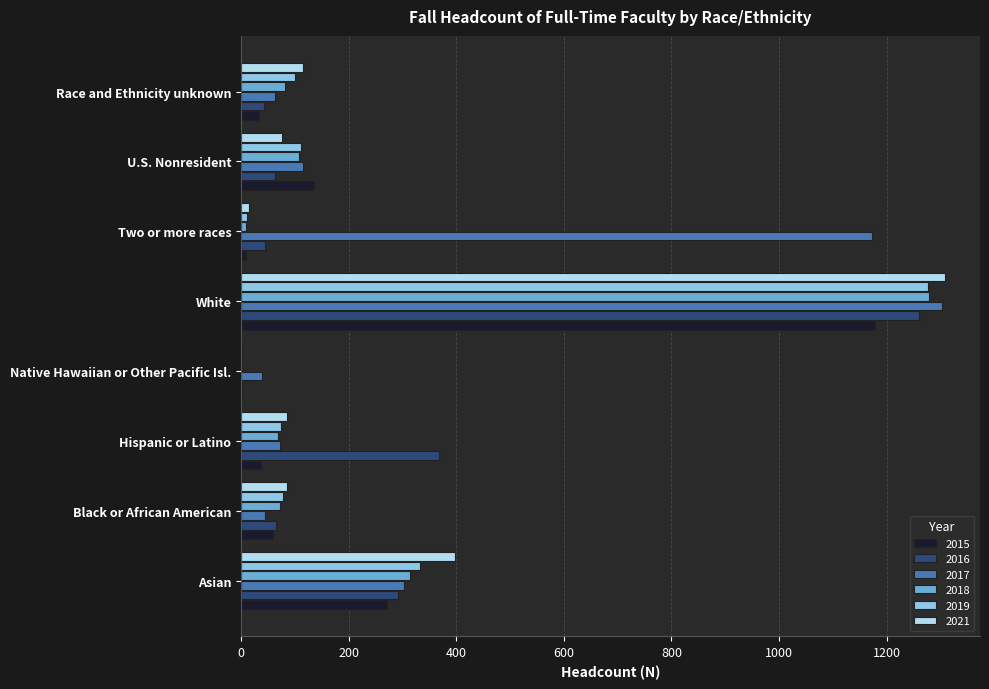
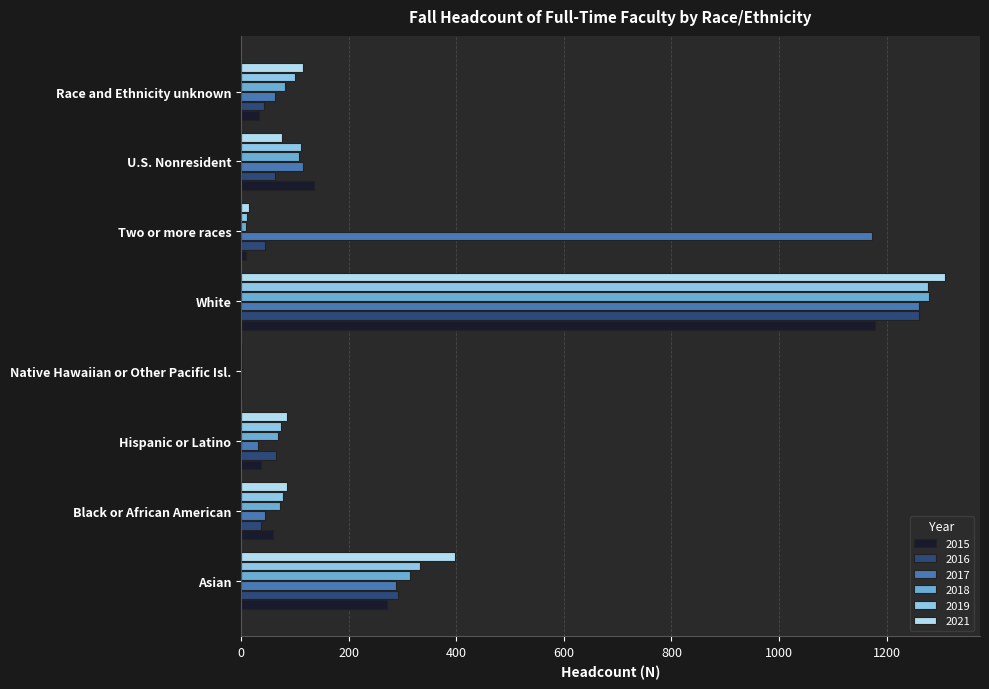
2017, White: 1300 -> 1260
2017, Native Hawaiian or Other Pacific Isl.: 40 -> 0
2017, Hispanic or Latino: 70 -> 30
2016, Hispanic or Latino: 370 -> 70
2016, Black or African American: 70 -> 40
2017, Asian: 300 -> 290
